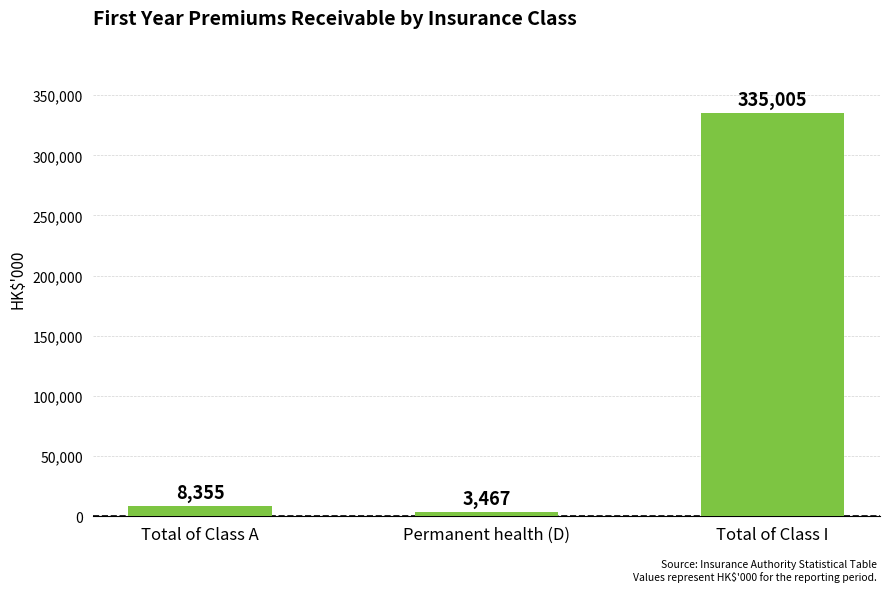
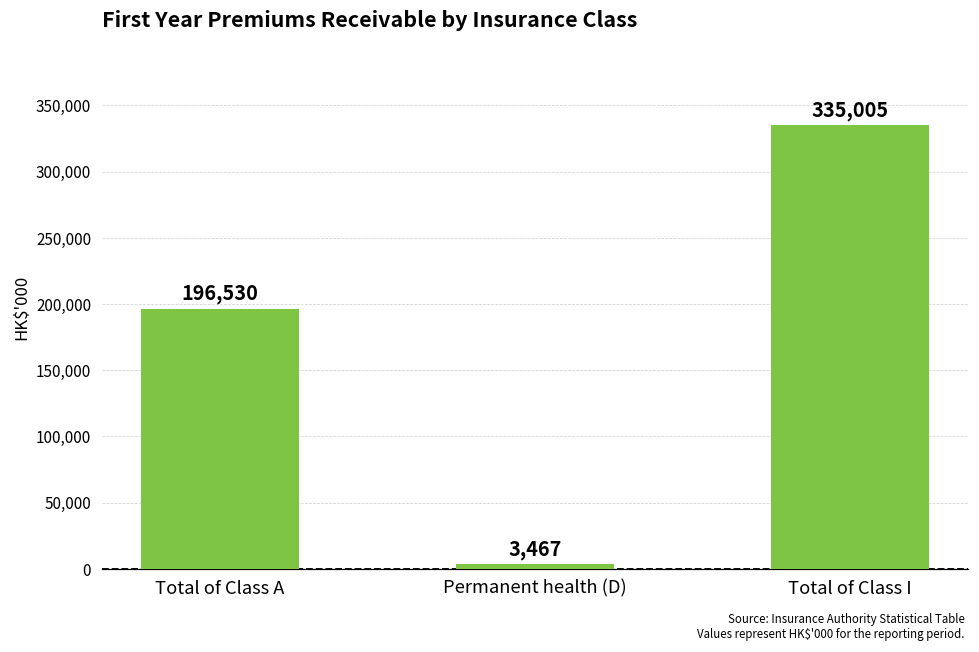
Total of Class A: 8,355 -> 196,530
